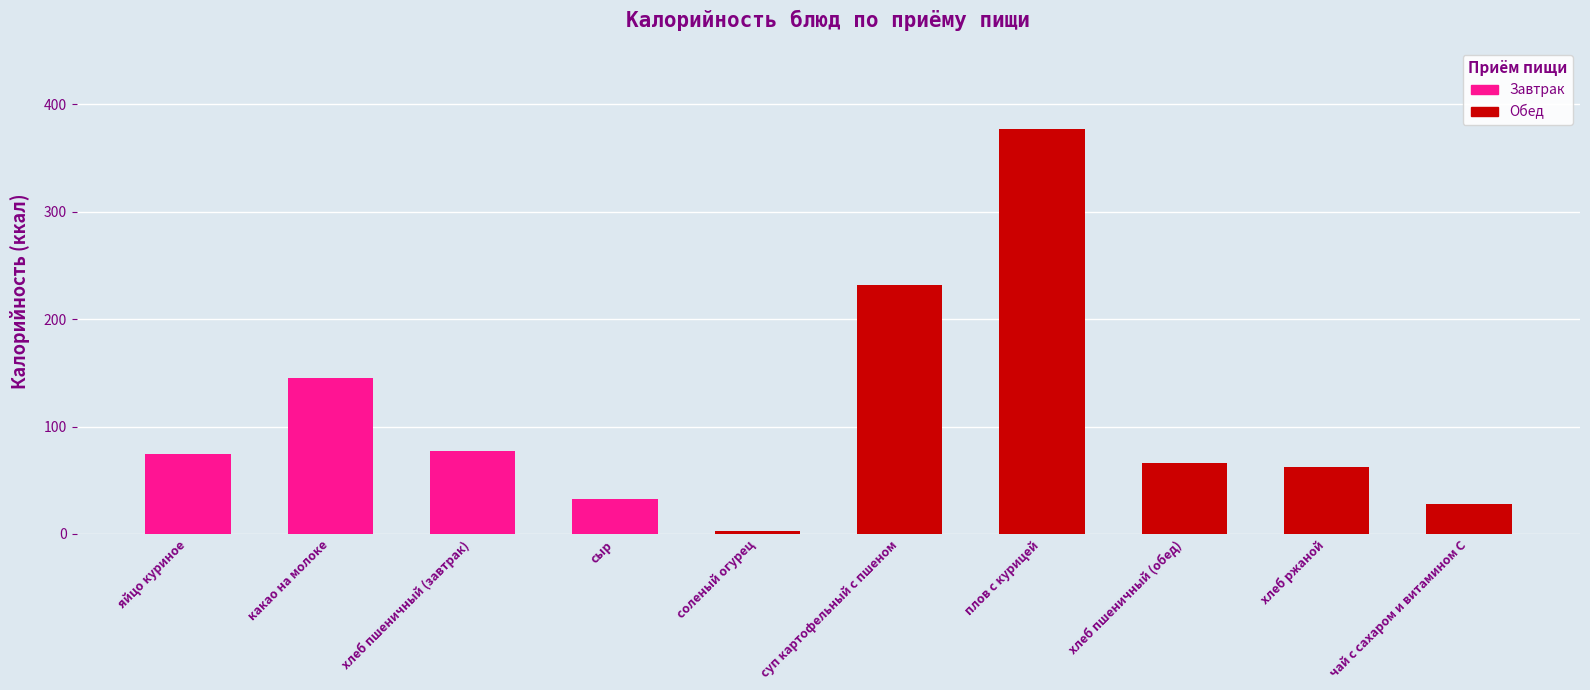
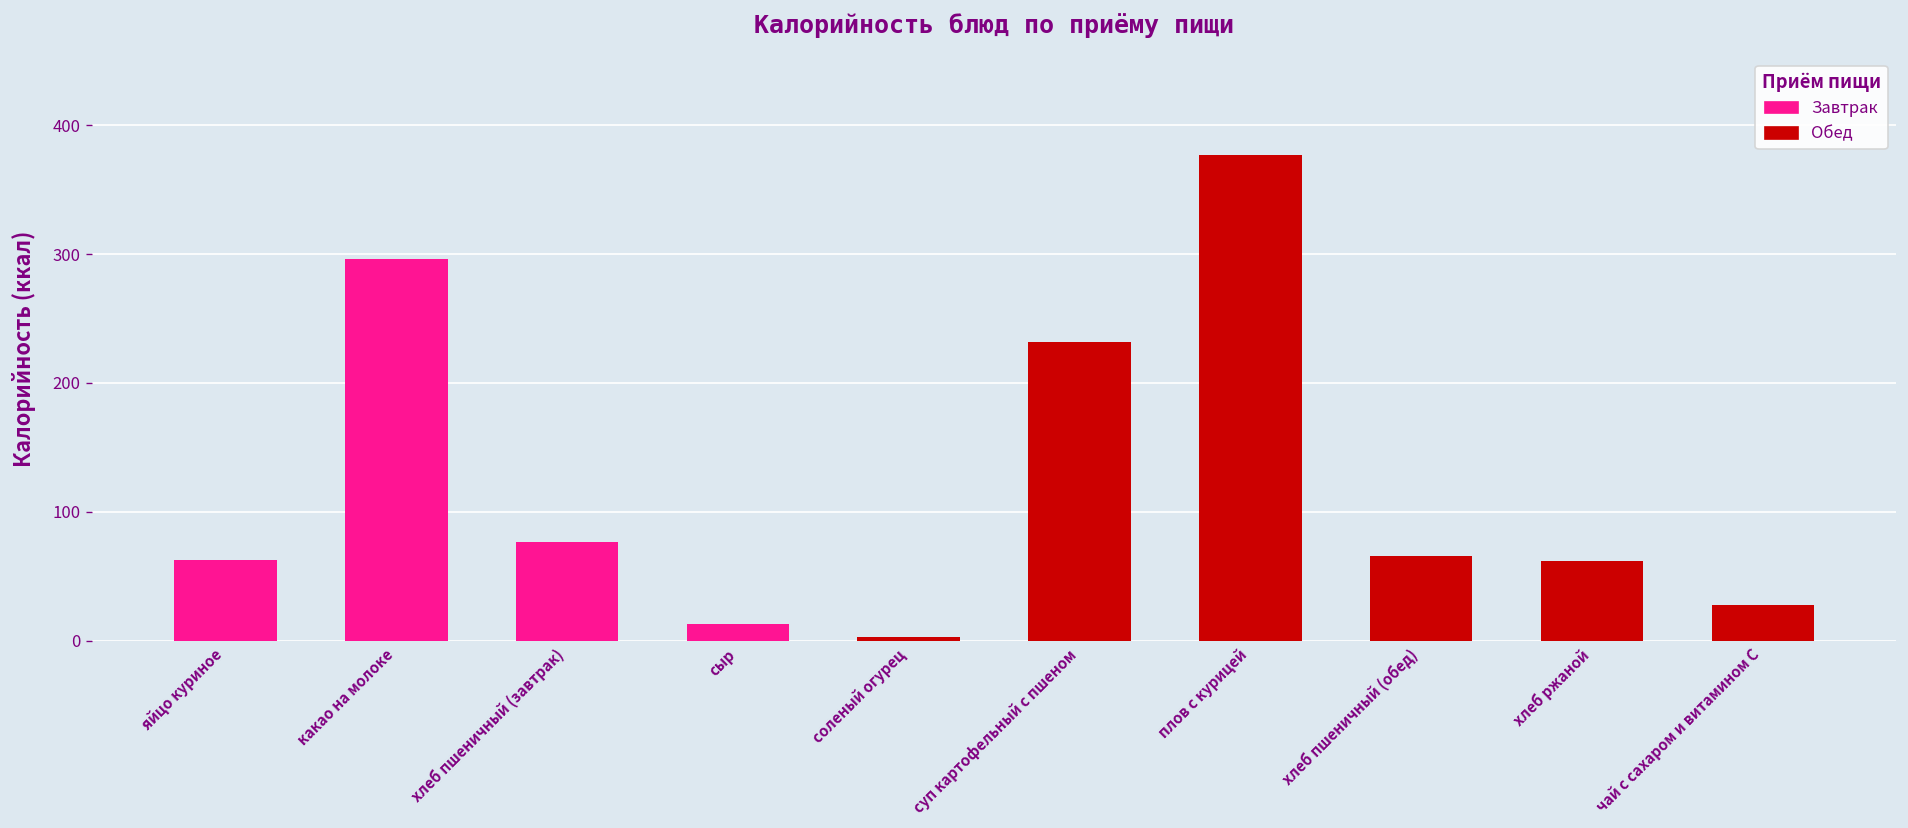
яйцо куриное: 74 -> 63
какао на молоке: 145 -> 296
сыр: 33 -> 13
